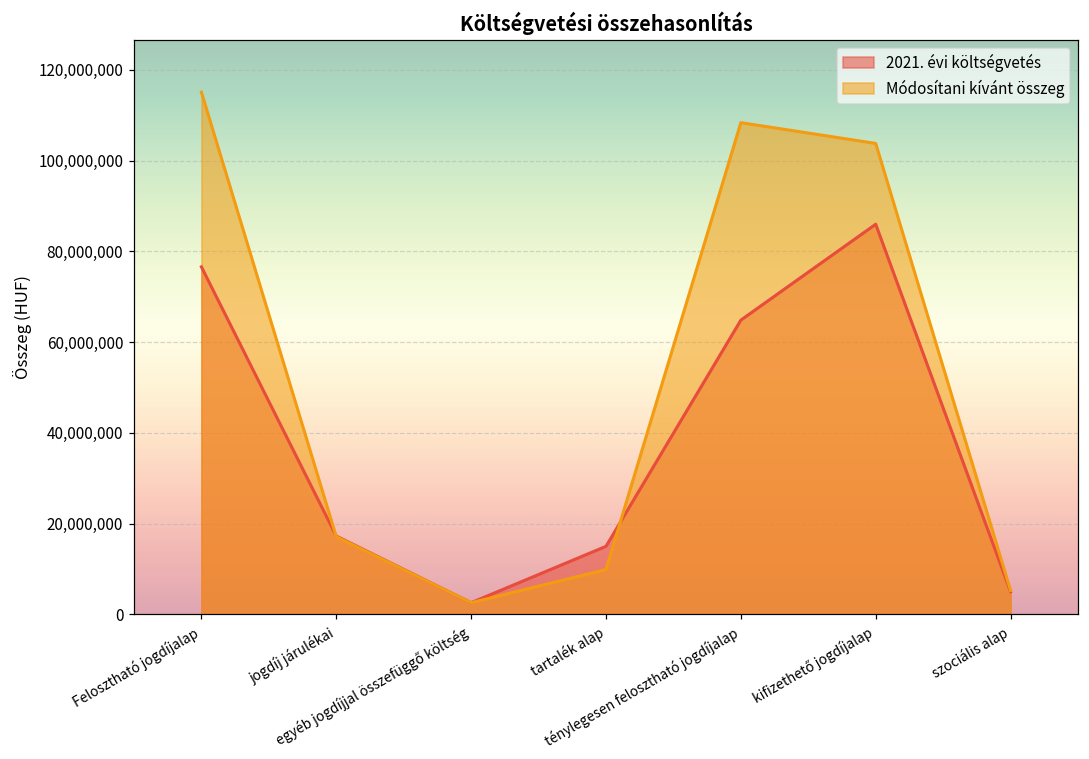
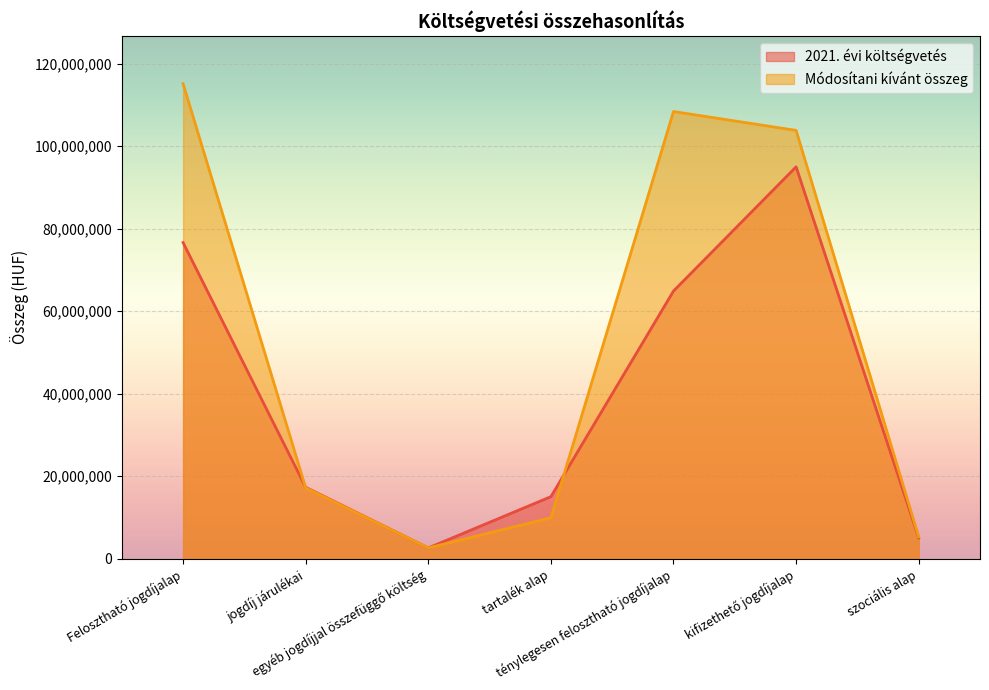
2021. évi költségvetés, kifizethető jogdíjalap: 86,000,000 -> 95,000,000
